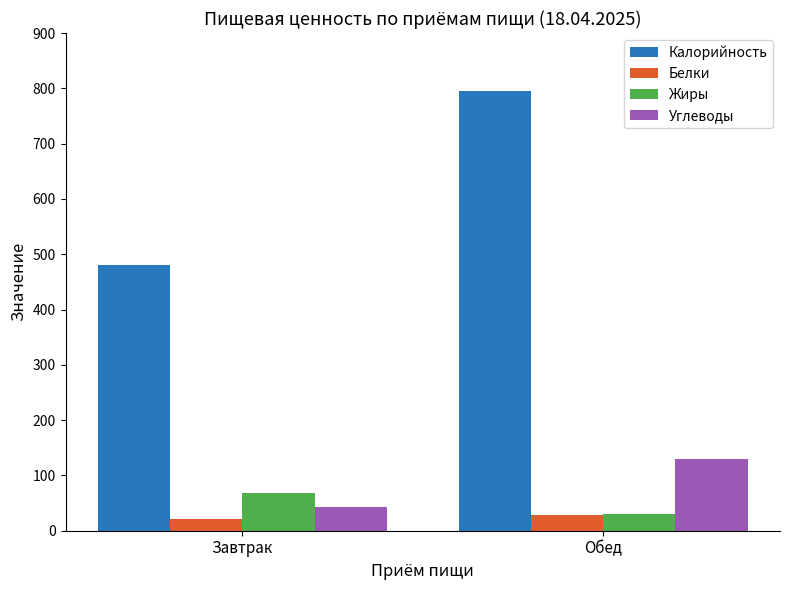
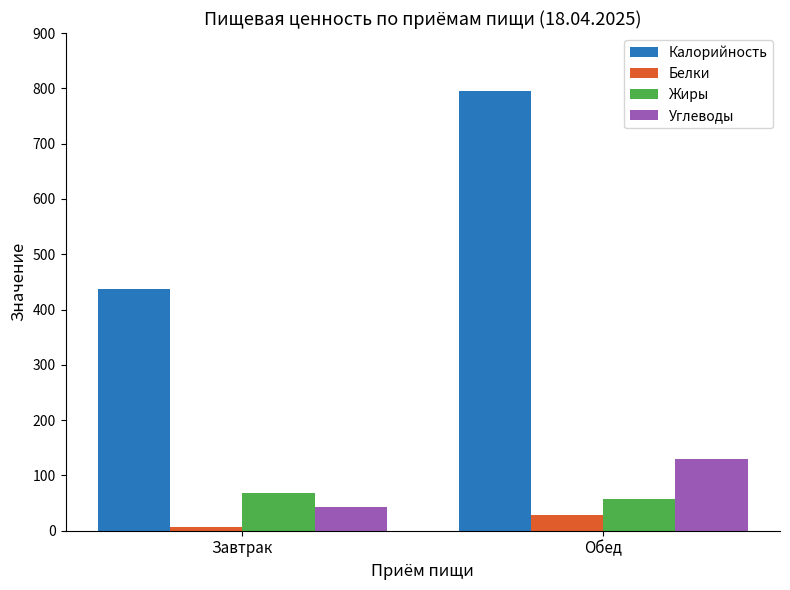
Калорийность, Завтрак: 480 -> 440
Белки, Завтрак: 20 -> 10
Жиры, Обед: 30 -> 60
